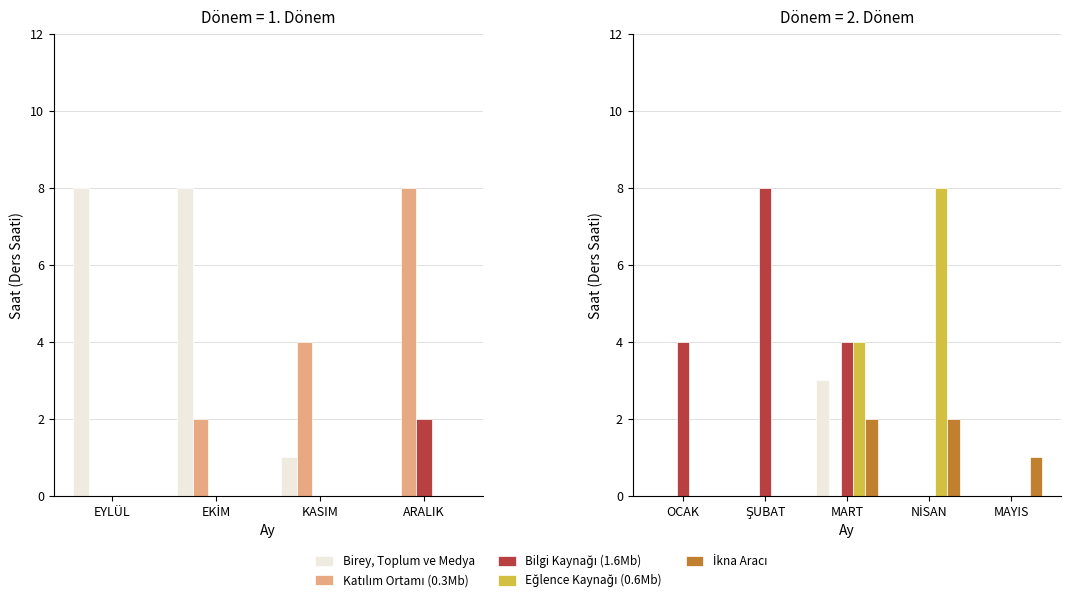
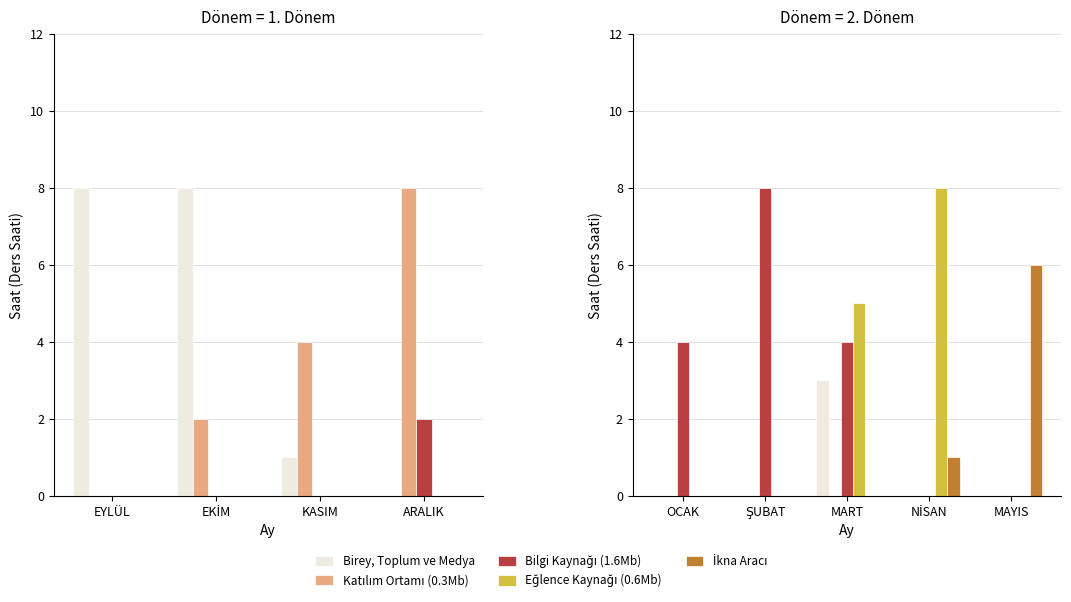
Dönem = 2. Dönem, Eğlence Kaynağı (0.6Mb), MART: 4 -> 5
Dönem = 2. Dönem, İkna Aracı, MART: 2 -> 0
Dönem = 2. Dönem, İkna Aracı, NİSAN: 2 -> 1
Dönem = 2. Dönem, İkna Aracı, MAYIS: 1 -> 6
